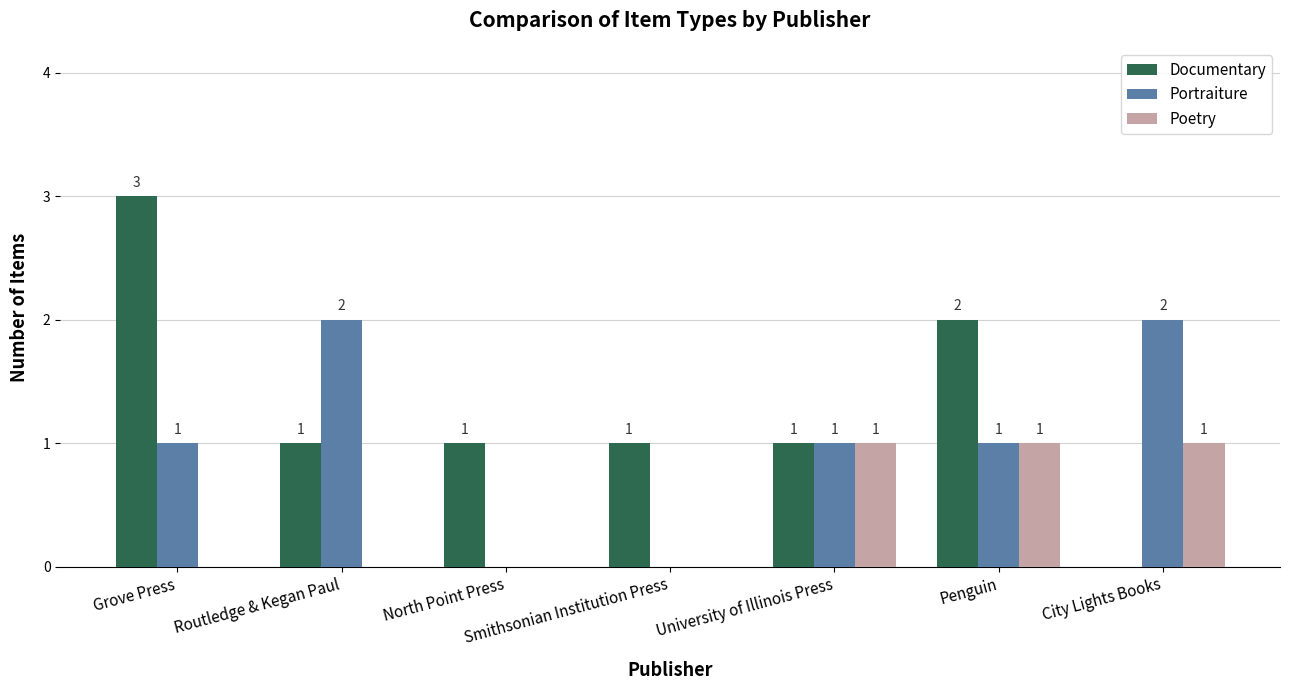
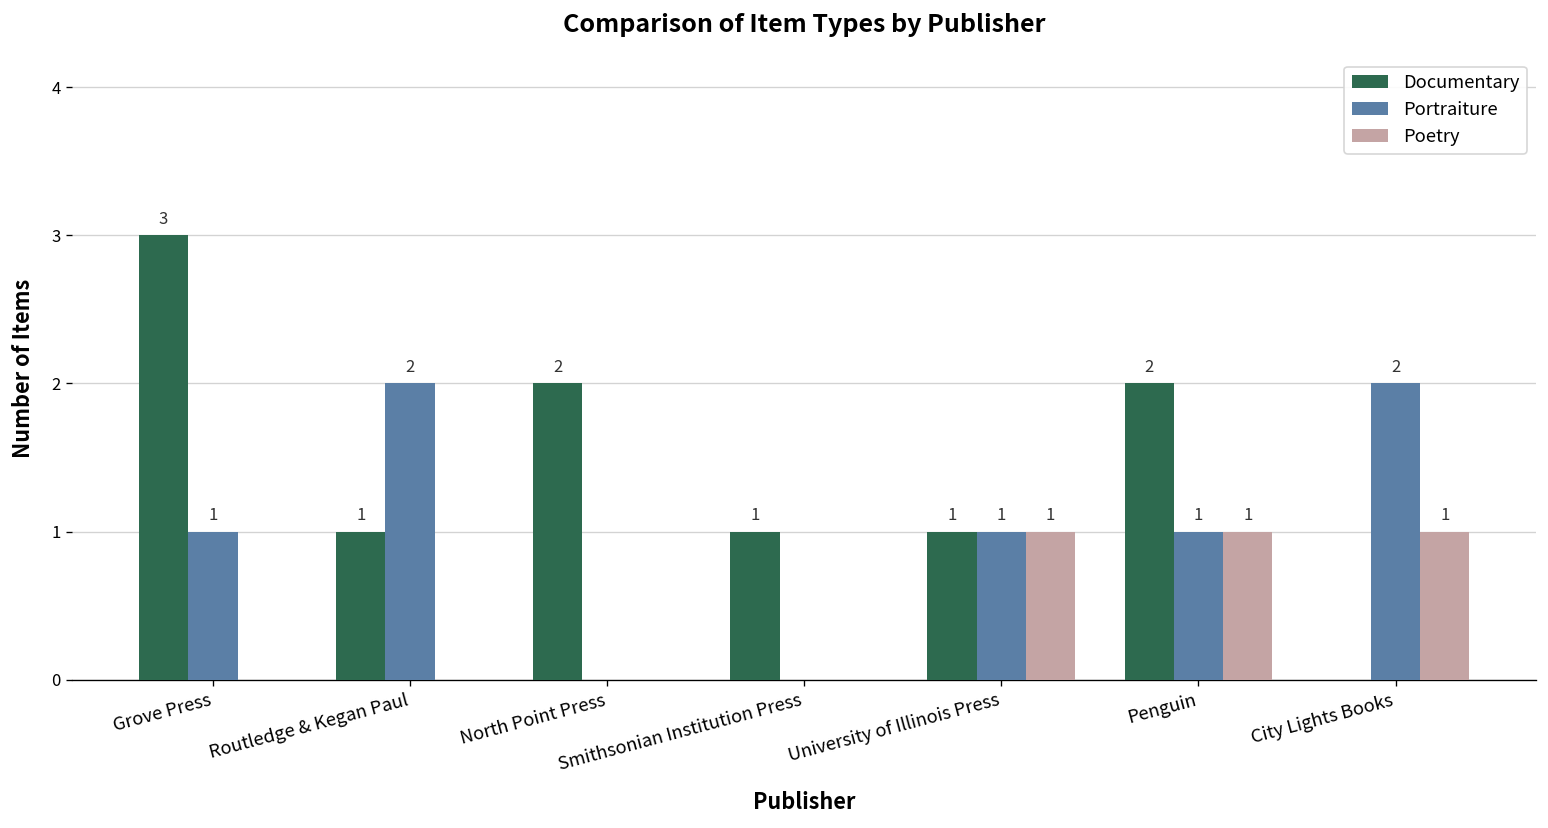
Documentary, North Point Press: 1 -> 2
